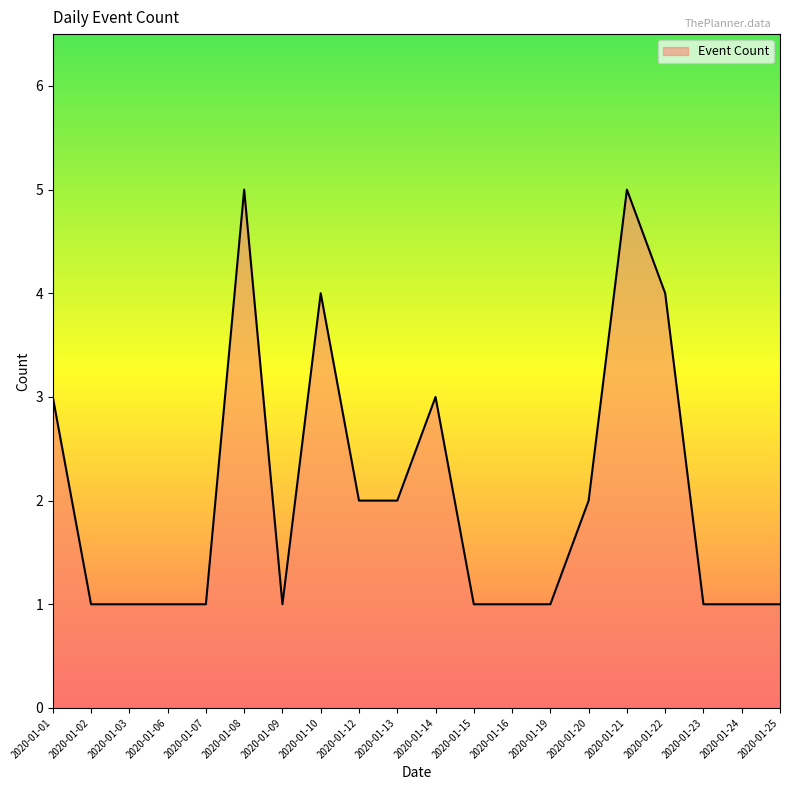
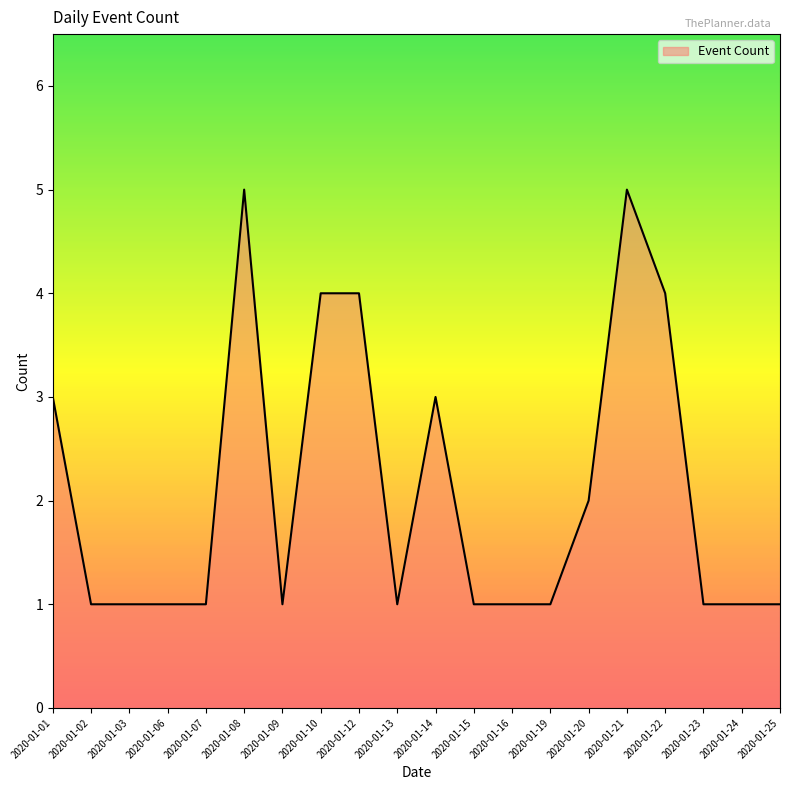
2020-01-12: 2 -> 4
2020-01-13: 2 -> 1
